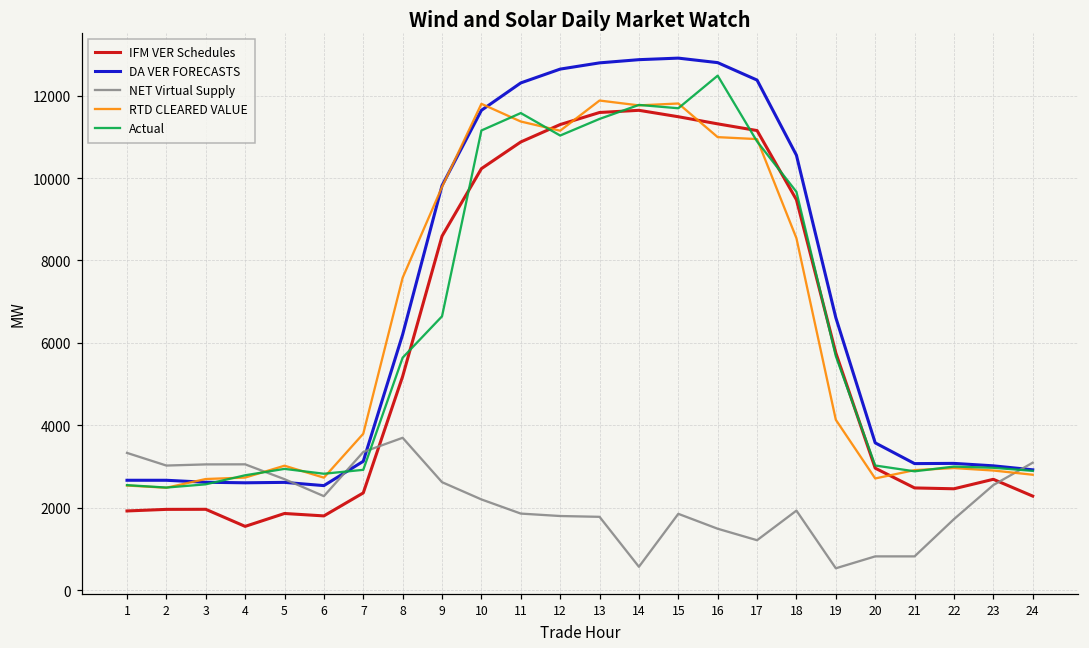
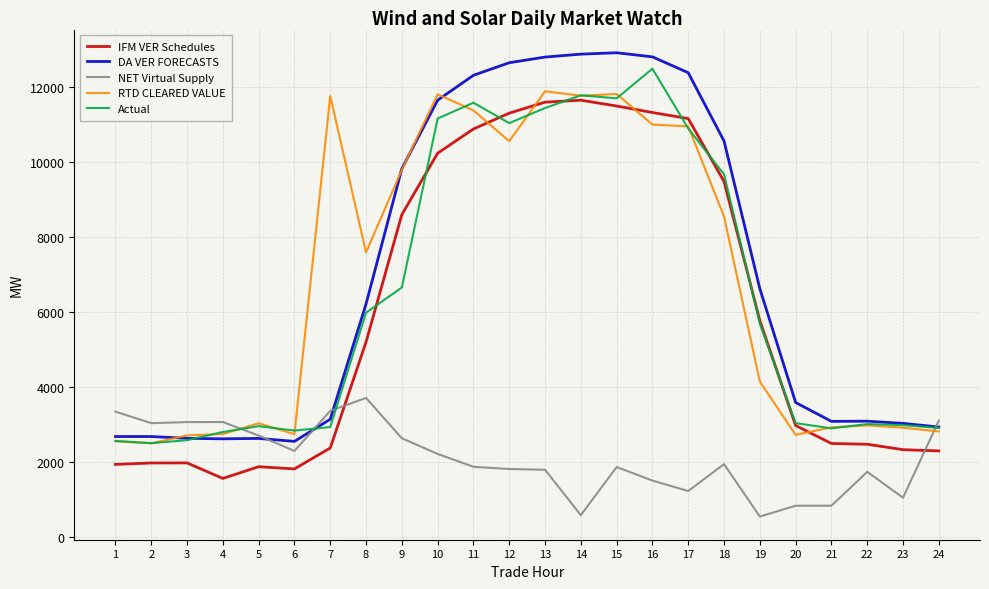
RTD CLEARED VALUE, 7: 3800 -> 11800
Actual, 8: 5600 -> 6000
RTD CLEARED VALUE, 12: 11100 -> 10500
IFM VER Schedules, 23: 2700 -> 2300
NET Virtual Supply, 23: 2600 -> 1000
